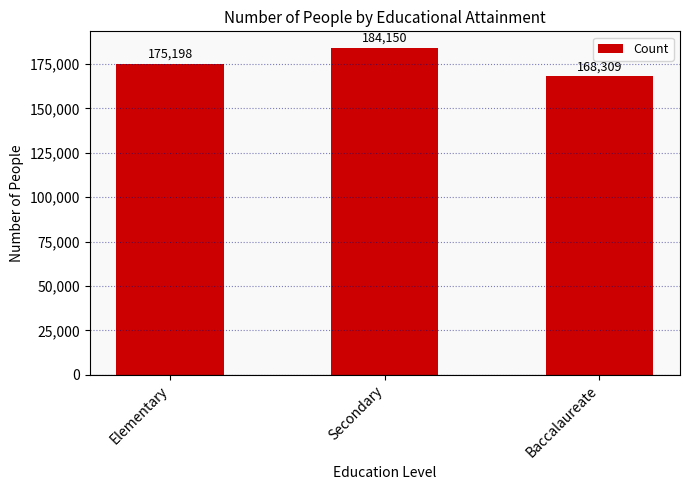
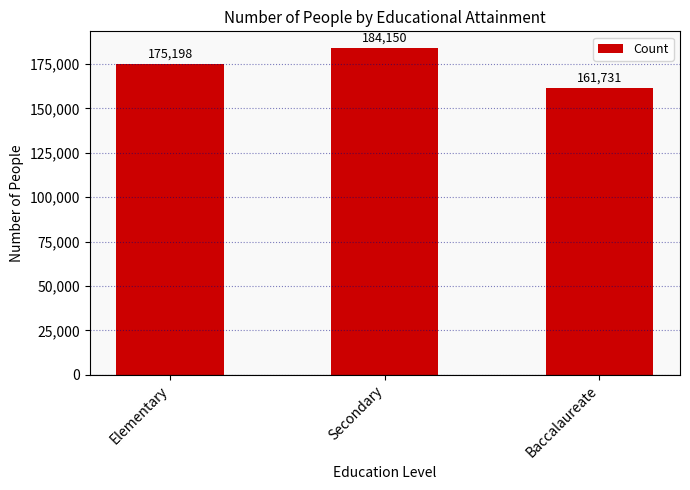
Baccalaureate: 168,309 -> 161,731
